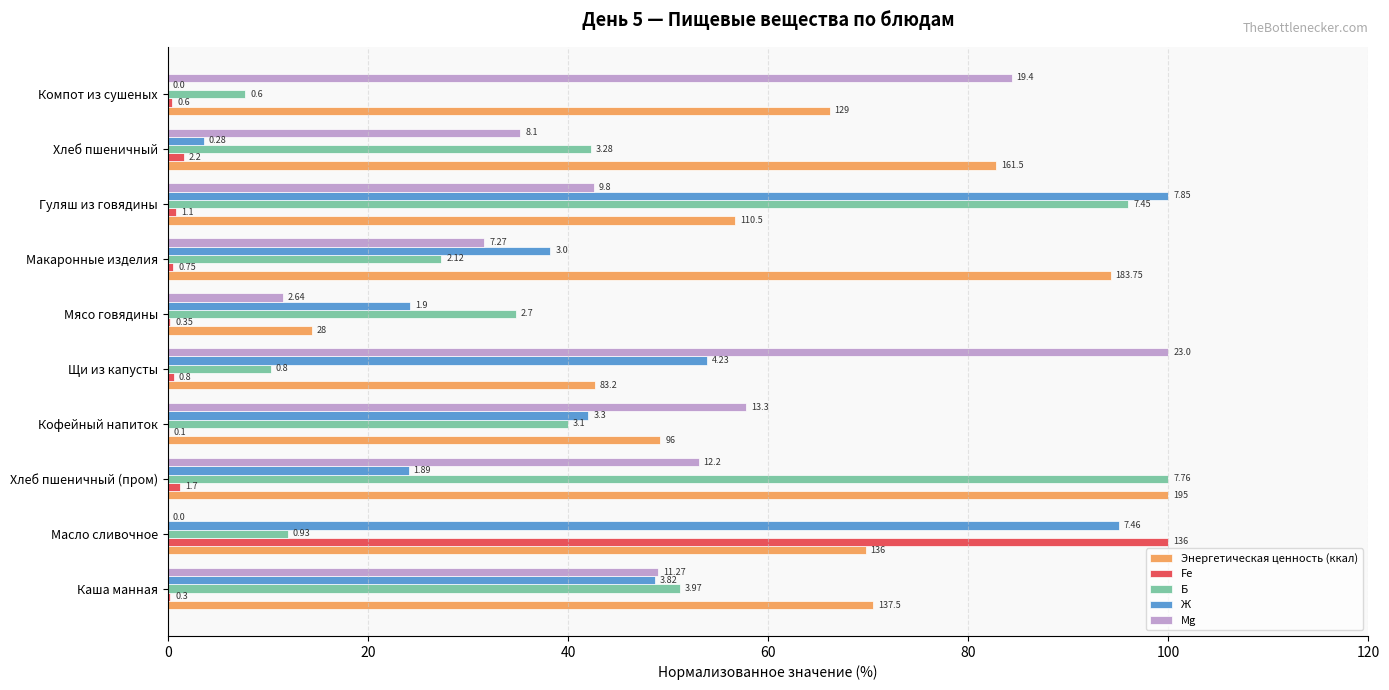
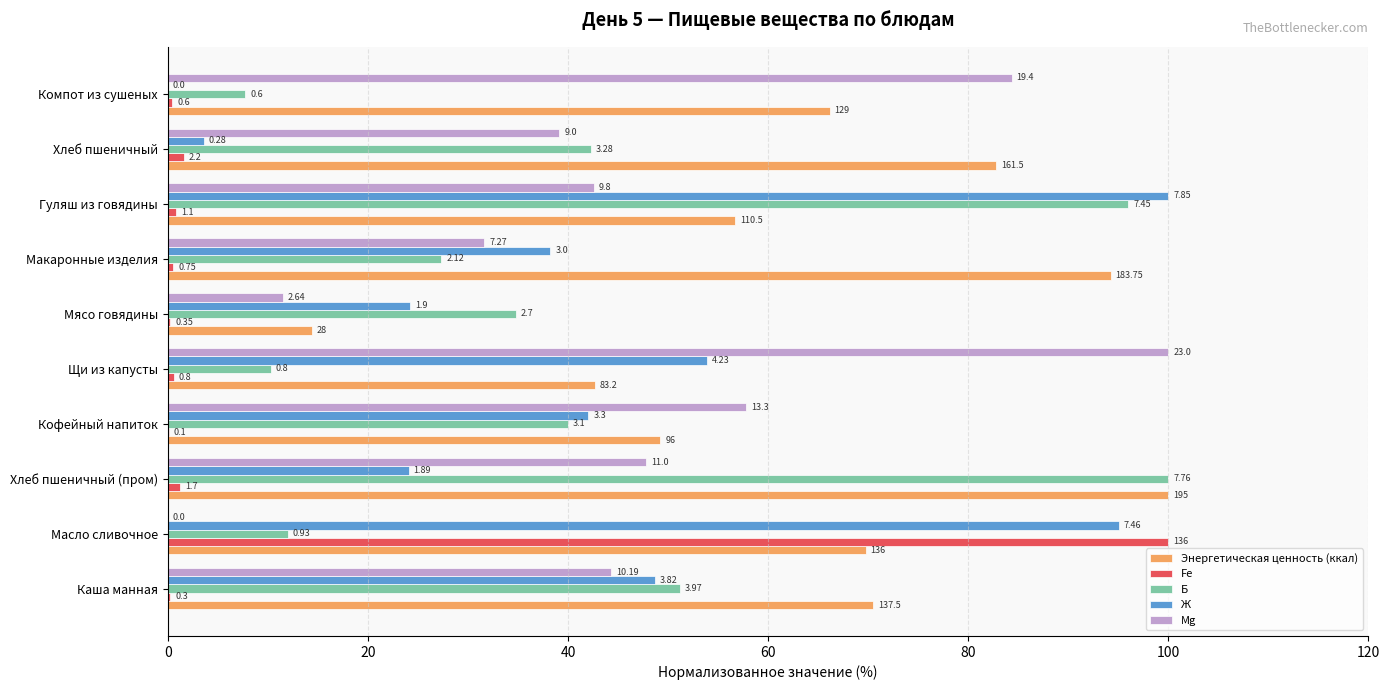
Mg, Хлеб пшеничный: 8.1 -> 9.0
Mg, Хлеб пшеничный (пром): 12.2 -> 11.0
Mg, Каша манная: 11.27 -> 10.19
